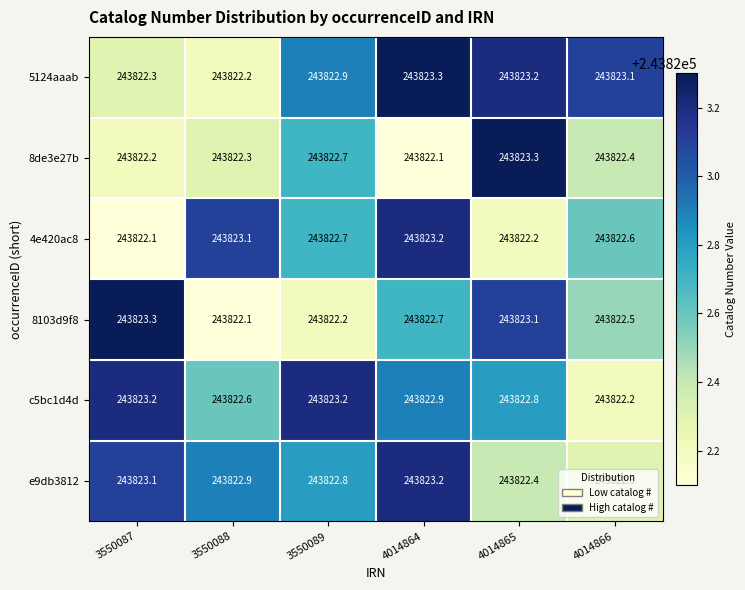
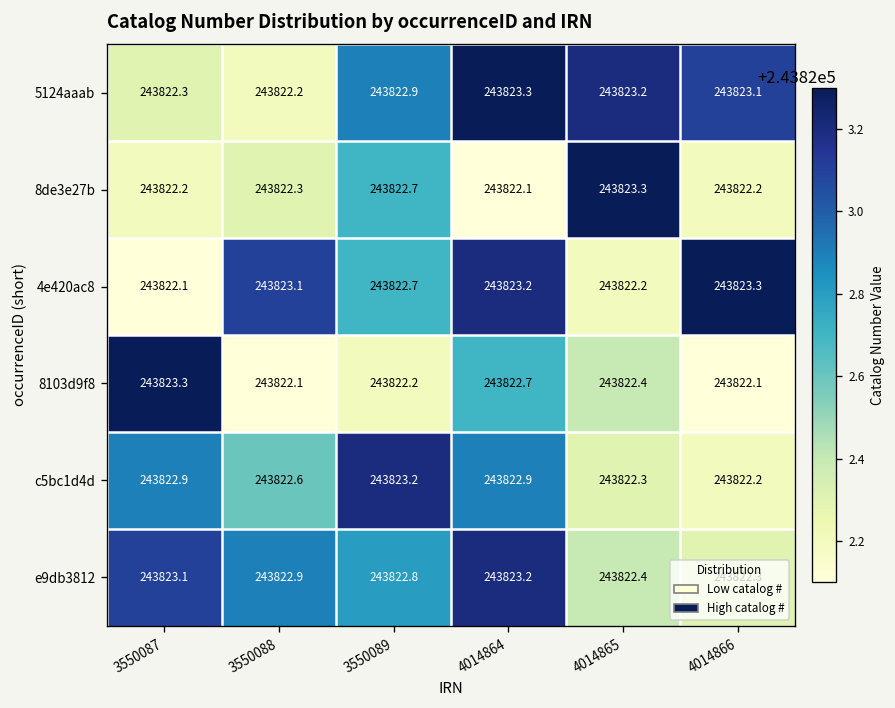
8de3e27b, 4014866: 243822.4 -> 243822.2
4e420ac8, 4014866: 243822.6 -> 243823.3
8103d9f8, 4014865: 243823.1 -> 243822.4
8103d9f8, 4014866: 243822.5 -> 243822.1
c5bc1d4d, 3550087: 243823.2 -> 243822.9
c5bc1d4d, 4014865: 243822.8 -> 243822.3
